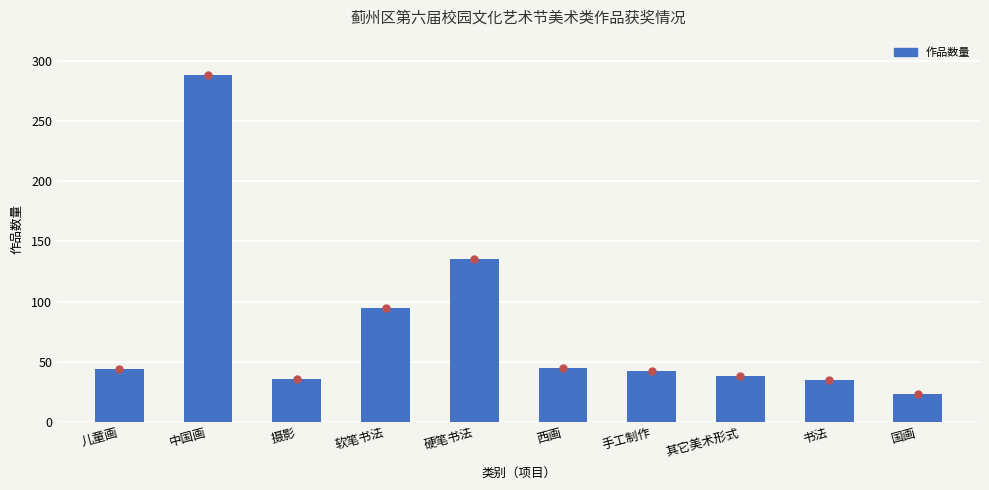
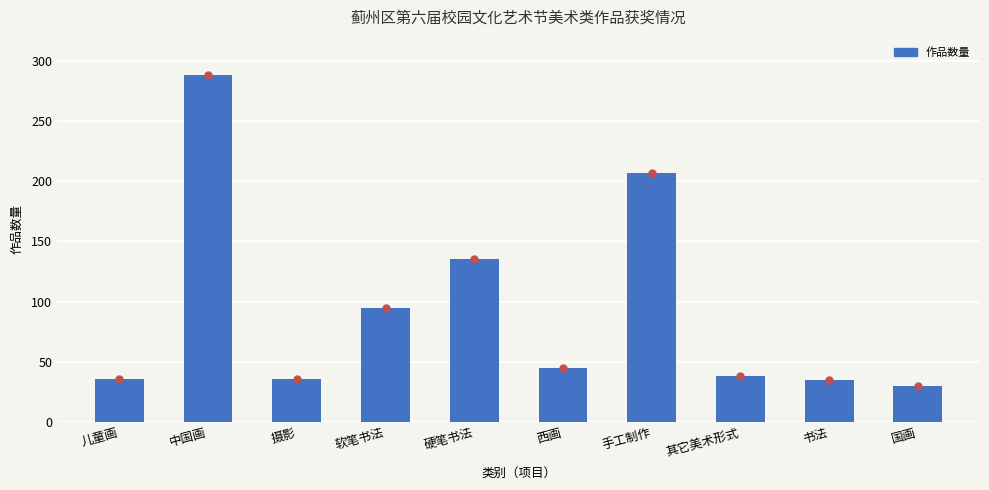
儿童画: 44 -> 36
手工制作: 42 -> 207
国画: 23 -> 30
